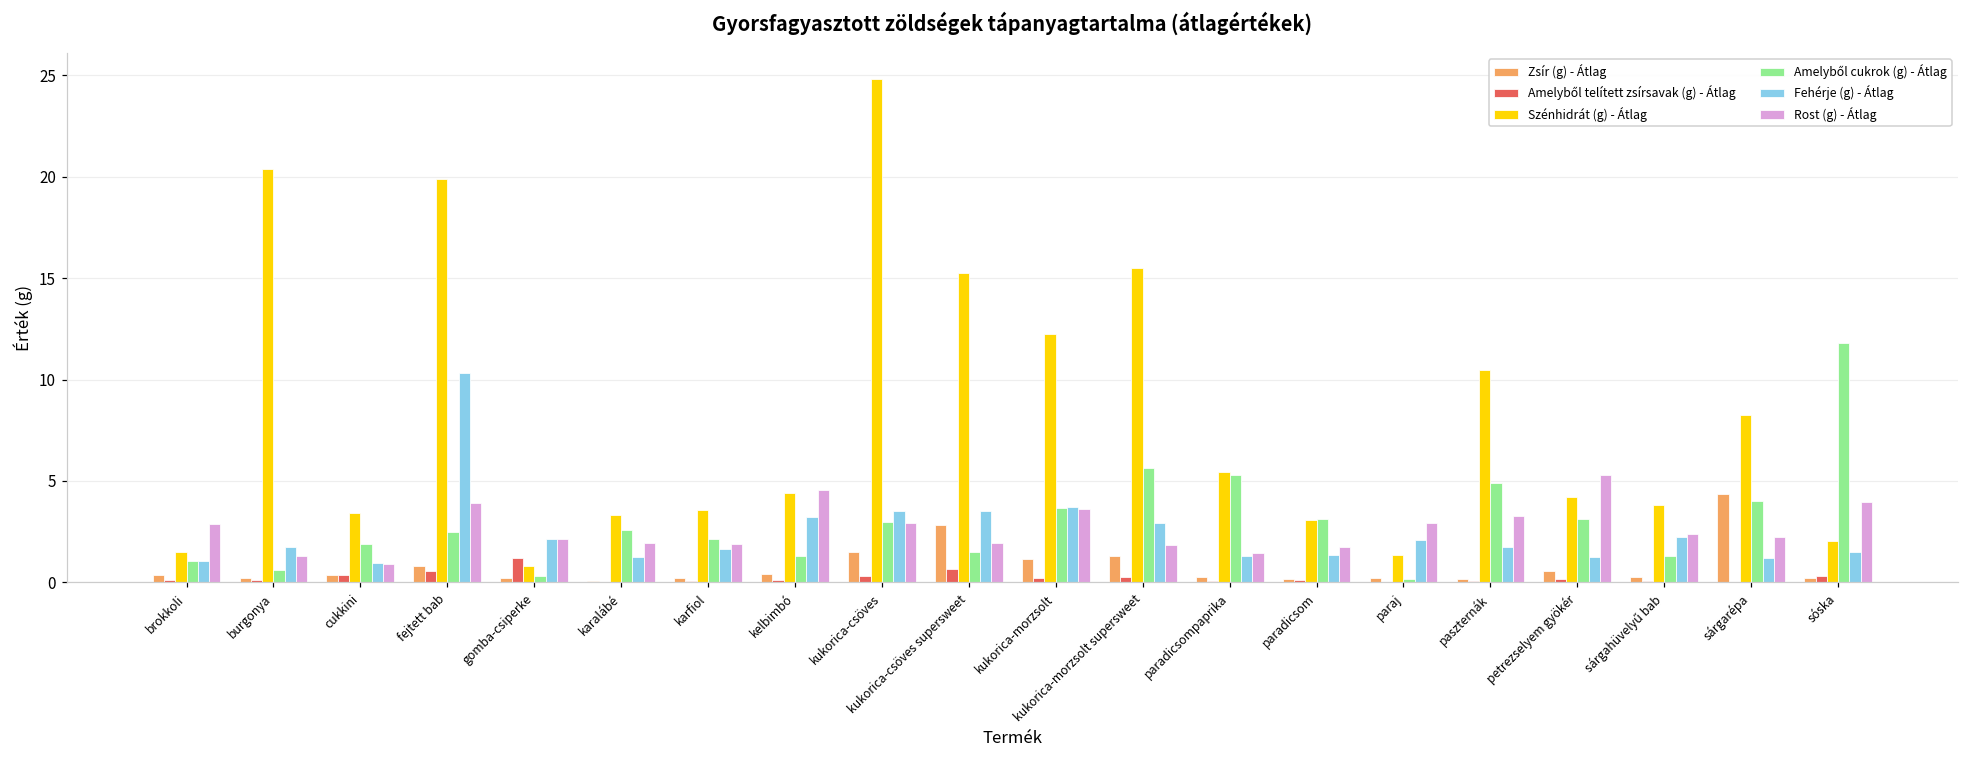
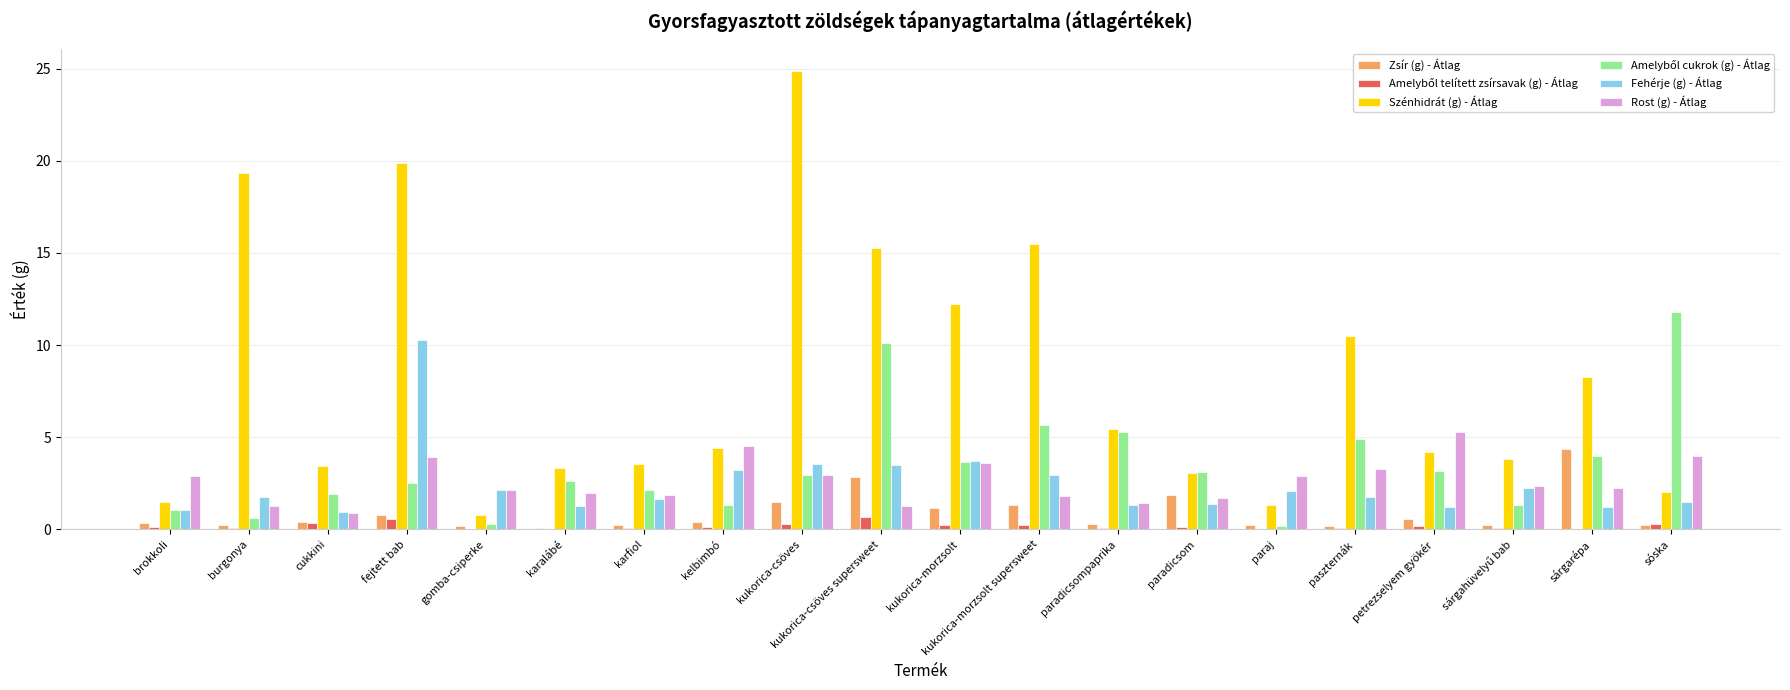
Szénhidrát (g) - Átlag, burgonya: 20.4 -> 19.3
Amelyből telített zsírsavak (g) - Átlag, gomba-csiperke: 1.2 -> 0.0
Amelyből cukrok (g) - Átlag, kukorica-csöves supersweet: 1.5 -> 10.1
Rost (g) - Átlag, kukorica-csöves supersweet: 1.9 -> 1.2
Zsír (g) - Átlag, paradicsom: 0.2 -> 1.9
